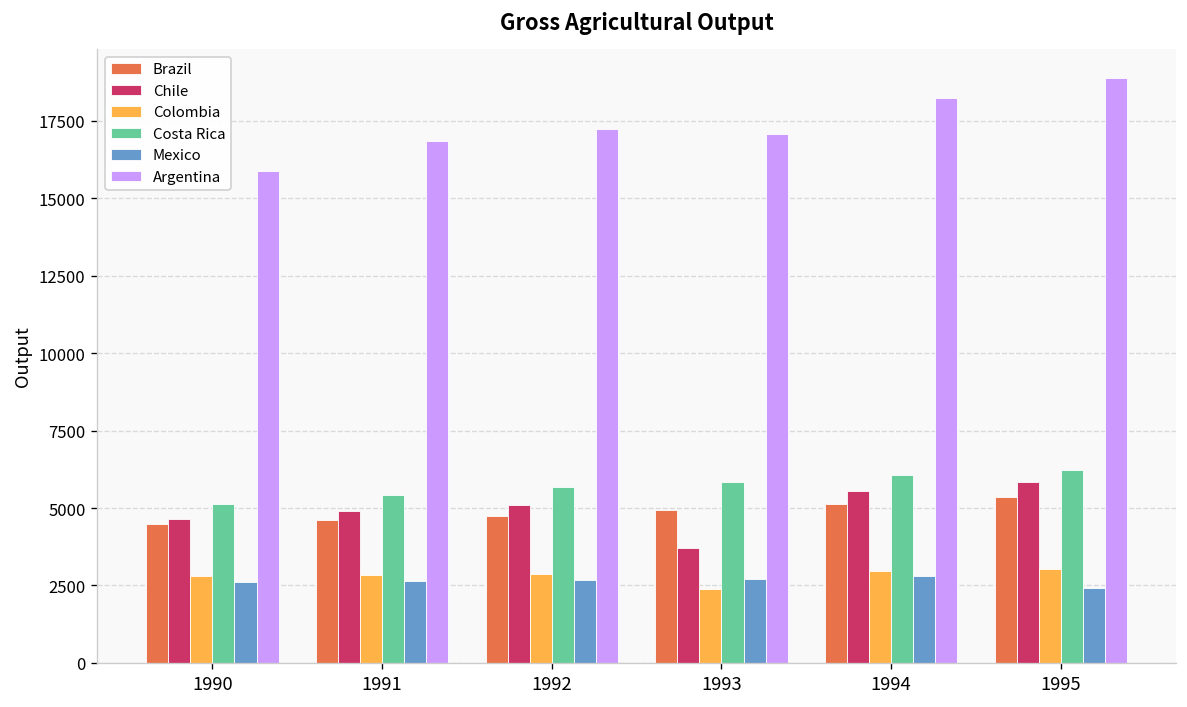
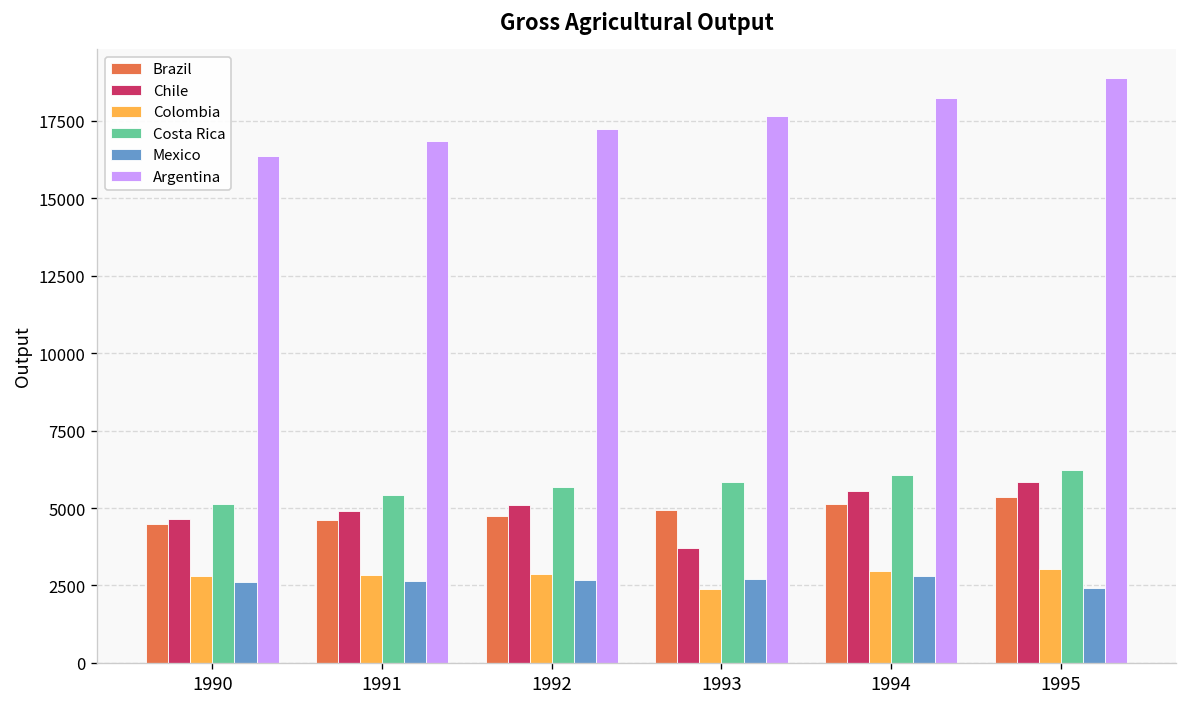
Argentina, 1990: 15900 -> 16300
Argentina, 1993: 17100 -> 17700
